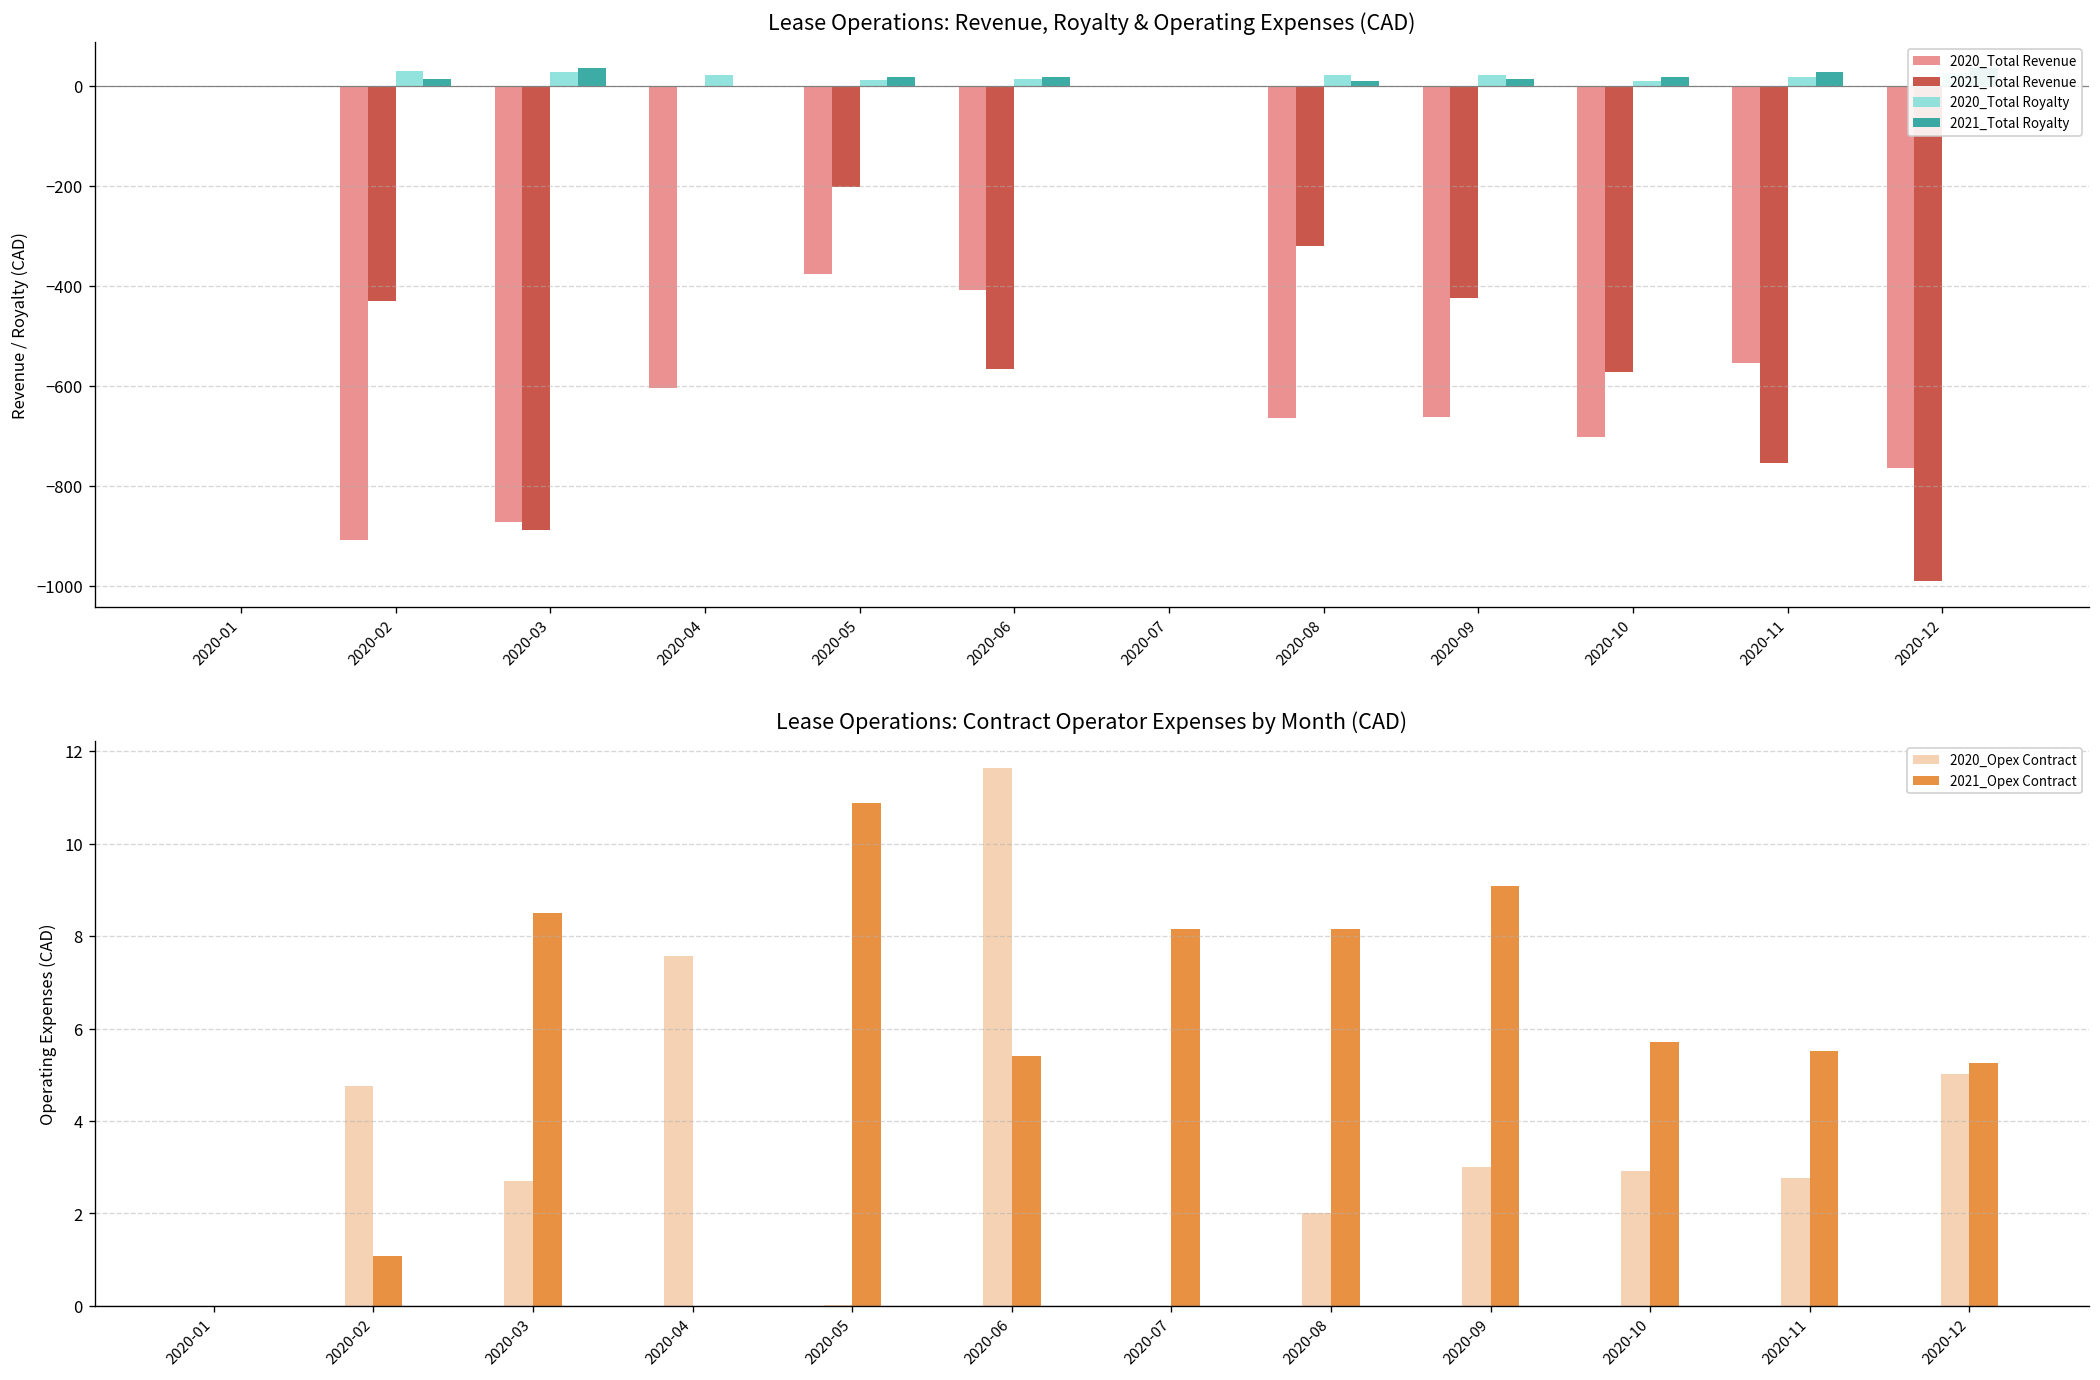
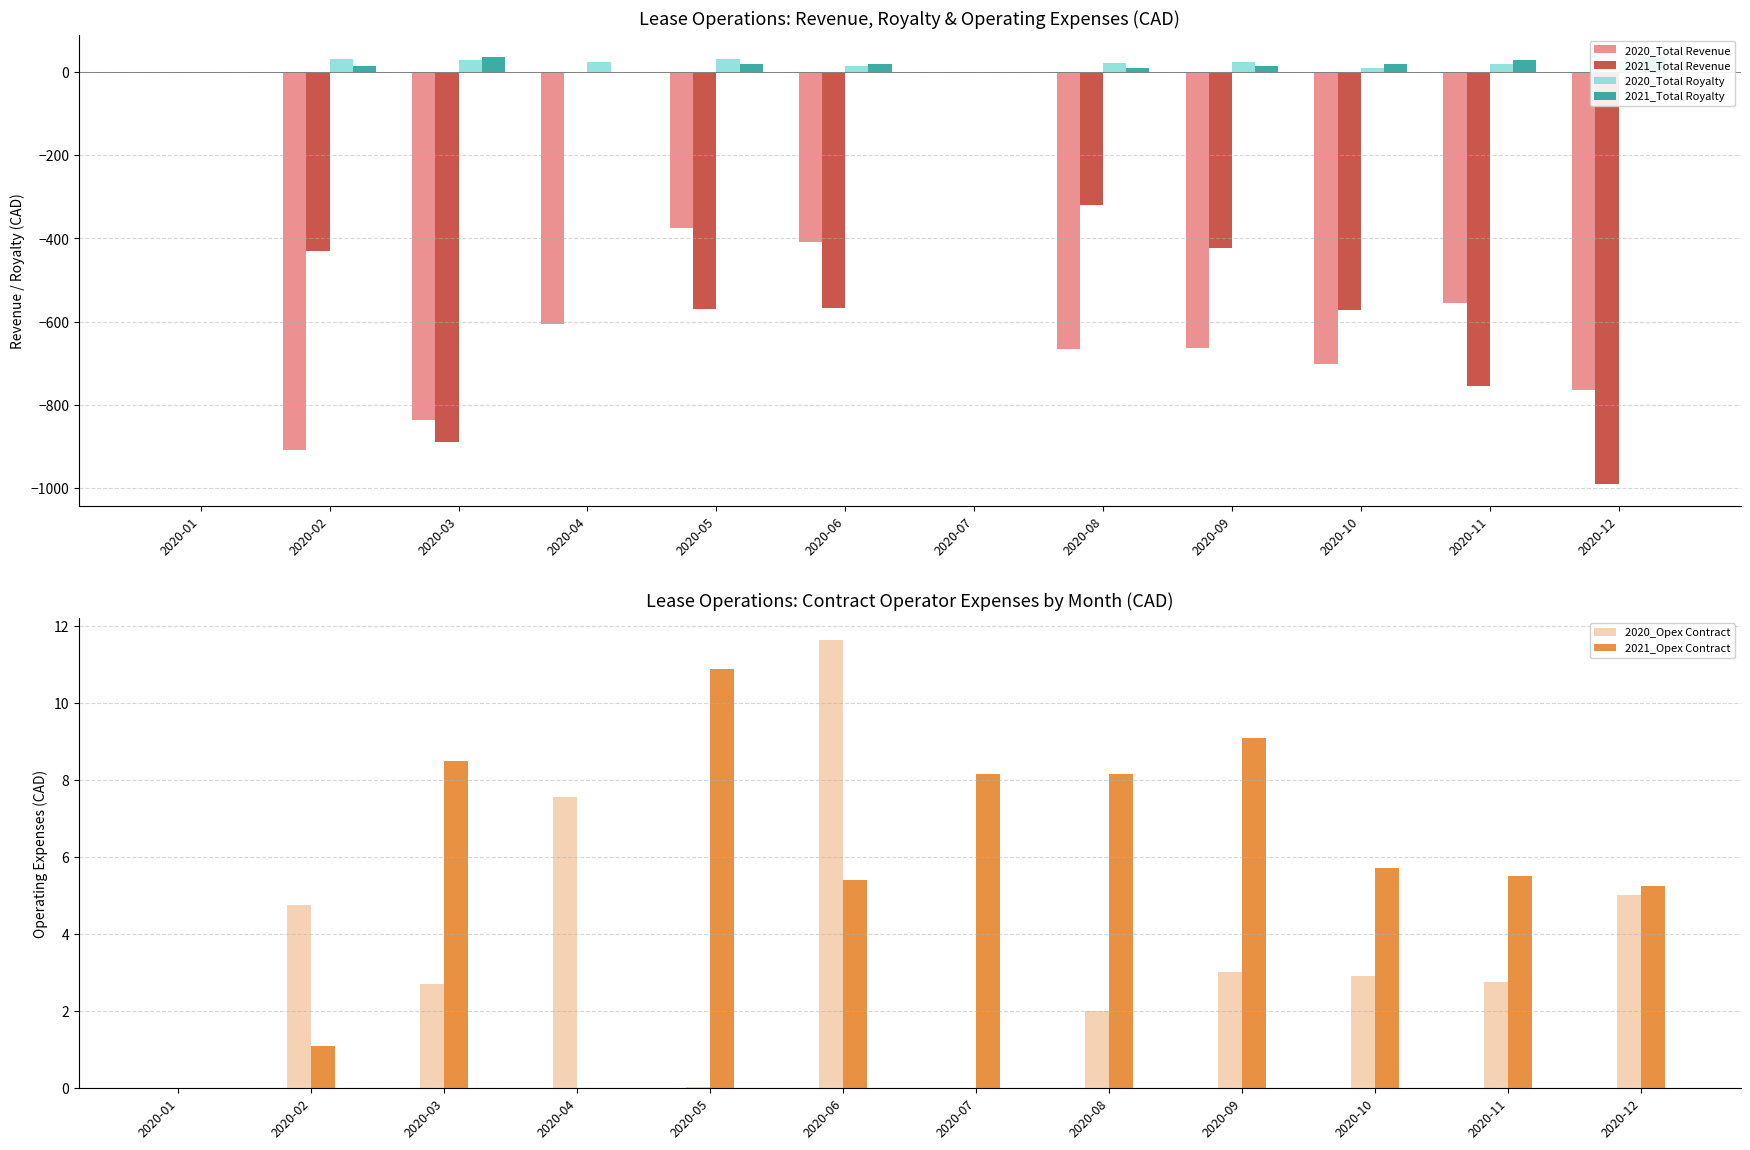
Lease Operations: Revenue, Royalty & Operating Expenses (CAD), 2020_Total Revenue, 2020-03: -870 -> -840
Lease Operations: Revenue, Royalty & Operating Expenses (CAD), 2021_Total Revenue, 2020-05: -200 -> -570
Lease Operations: Revenue, Royalty & Operating Expenses (CAD), 2020_Total Royalty, 2020-05: 10 -> 30
